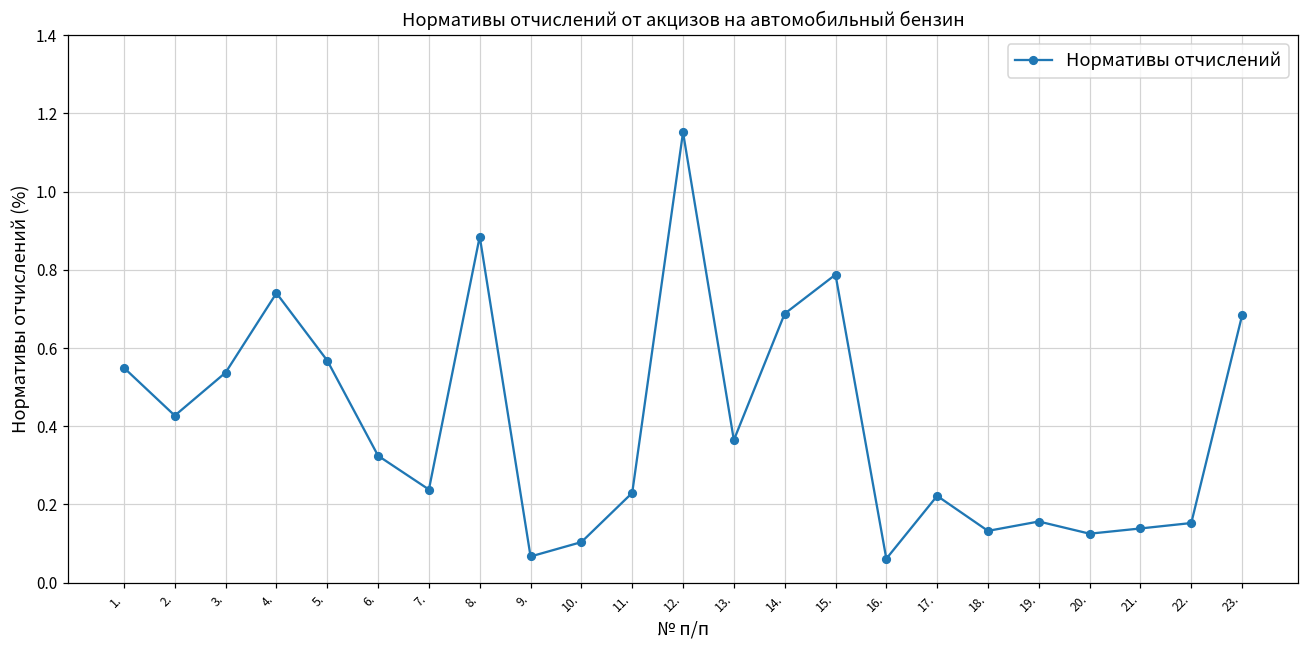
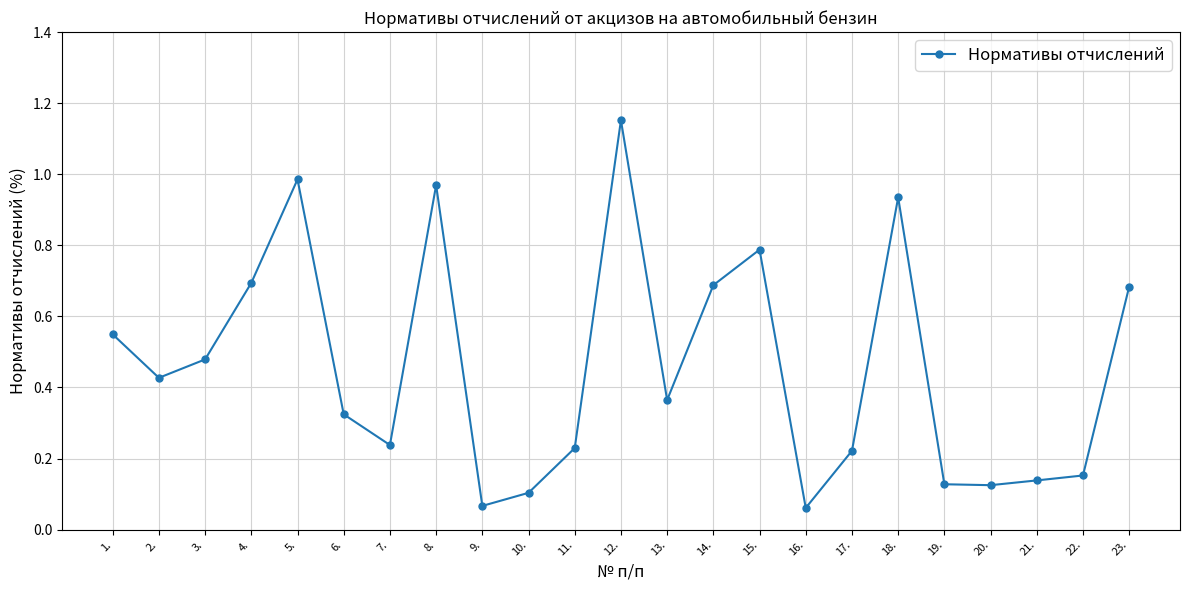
3.: 0.54 -> 0.48
4.: 0.74 -> 0.69
5.: 0.57 -> 0.99
8.: 0.89 -> 0.97
18.: 0.13 -> 0.93
19.: 0.16 -> 0.13
